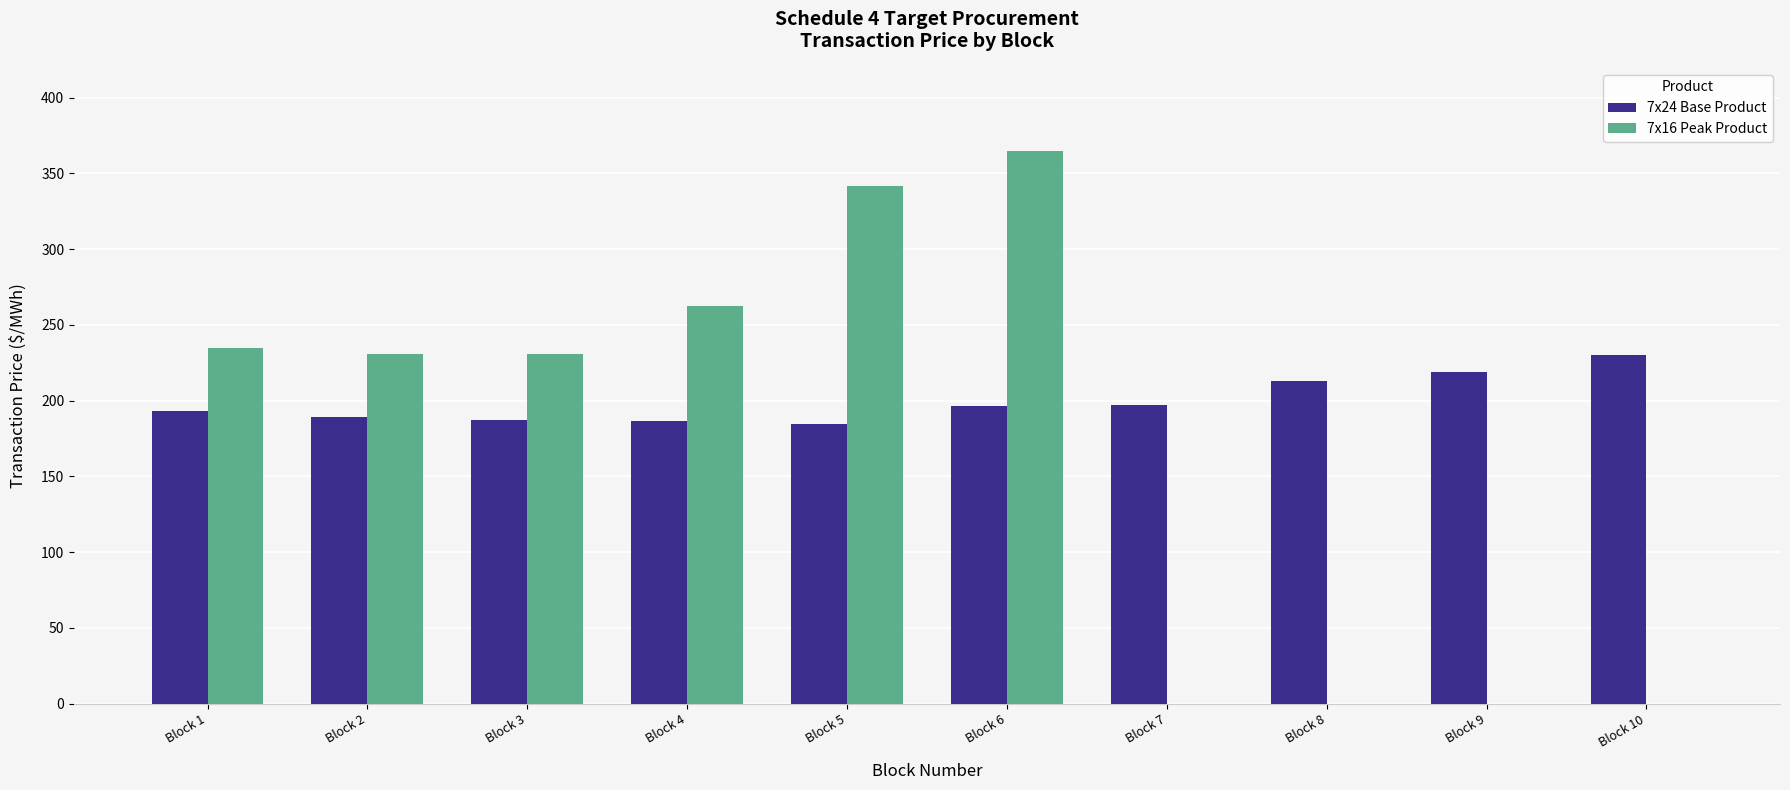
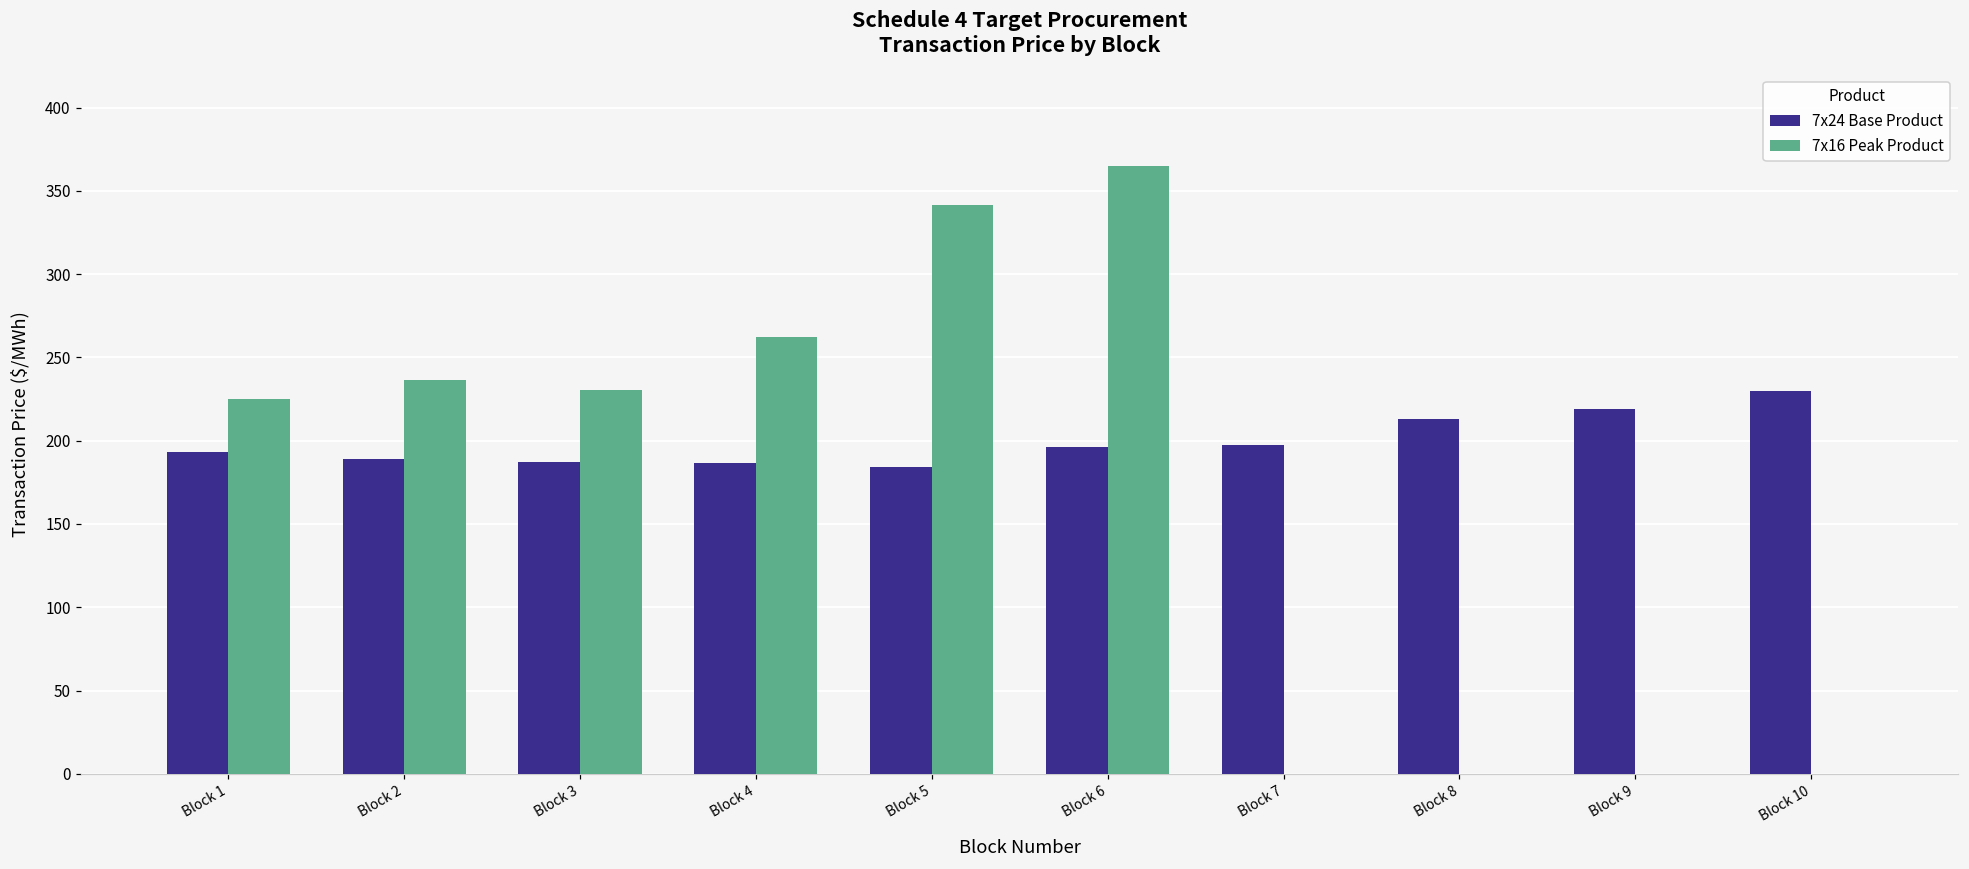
7x16 Peak Product, Block 1: 235 -> 225
7x16 Peak Product, Block 2: 231 -> 237
